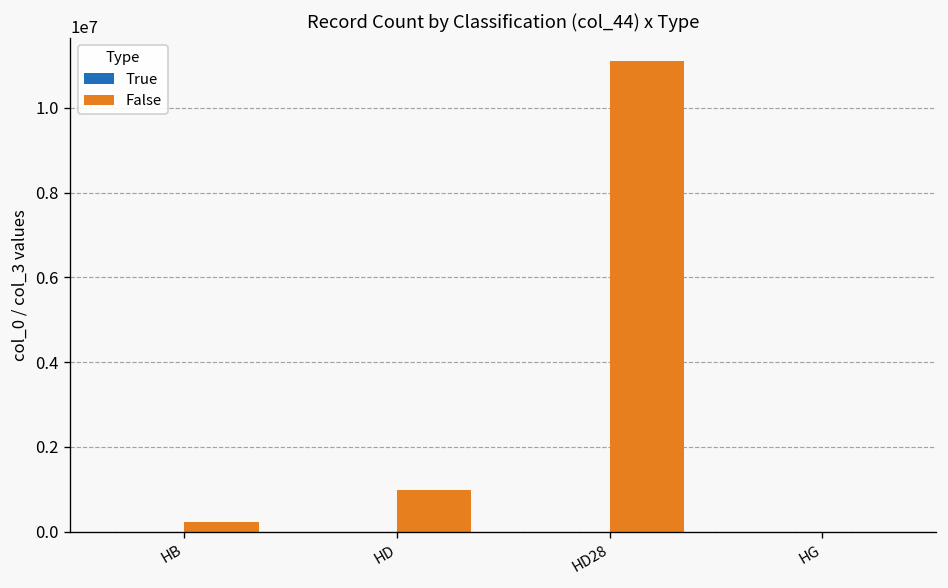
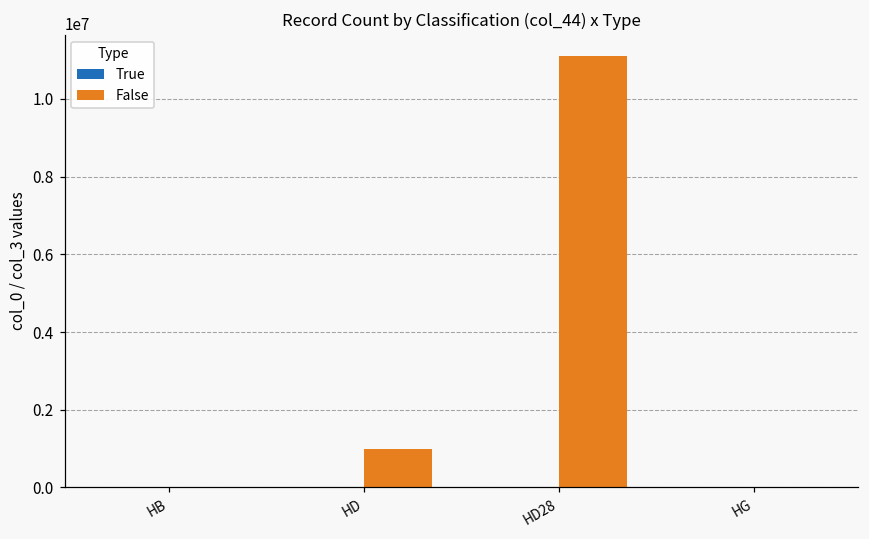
False, HB: 200000 -> 0
